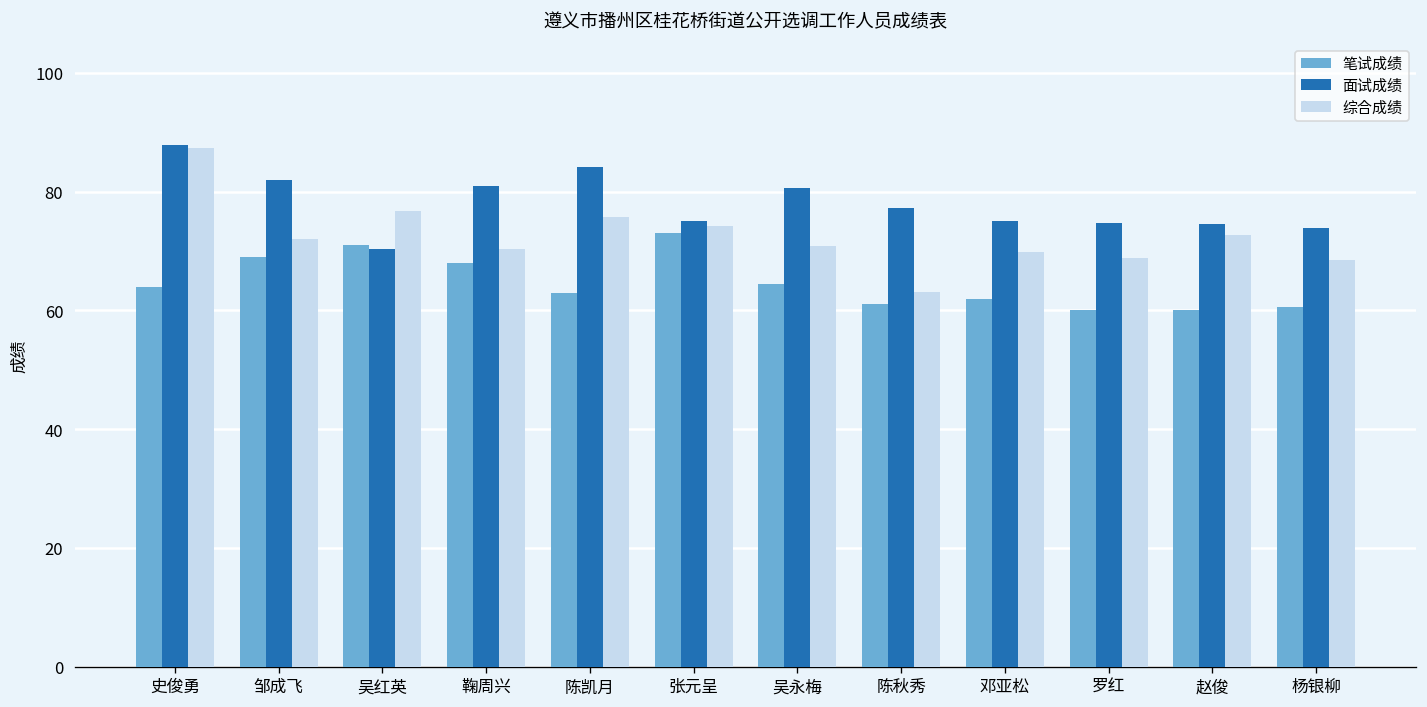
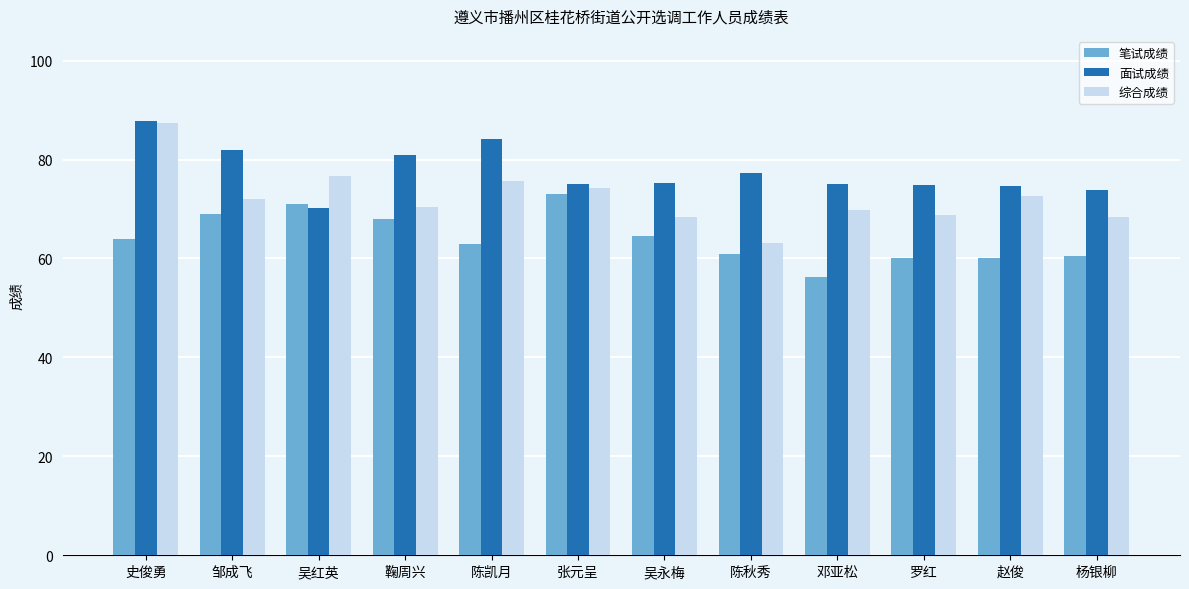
面试成绩, 吴永梅: 81 -> 75
综合成绩, 吴永梅: 71 -> 68
笔试成绩, 邓亚松: 62 -> 56
